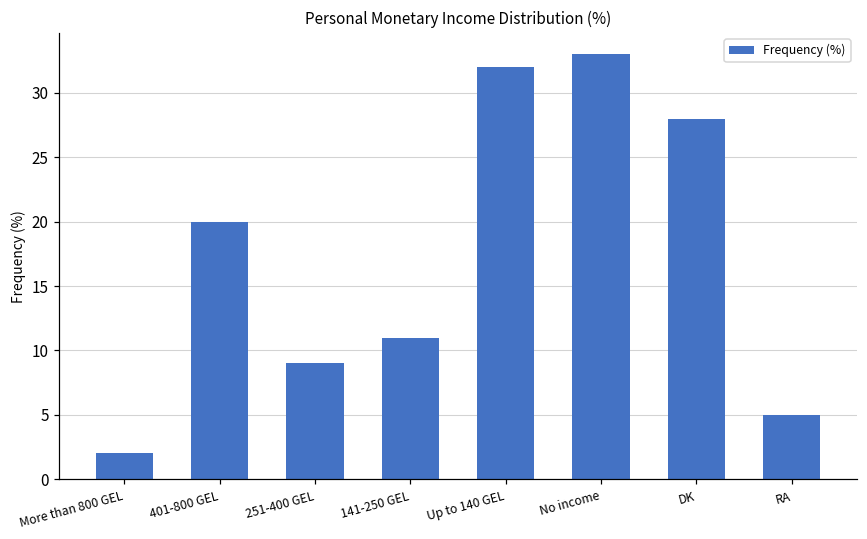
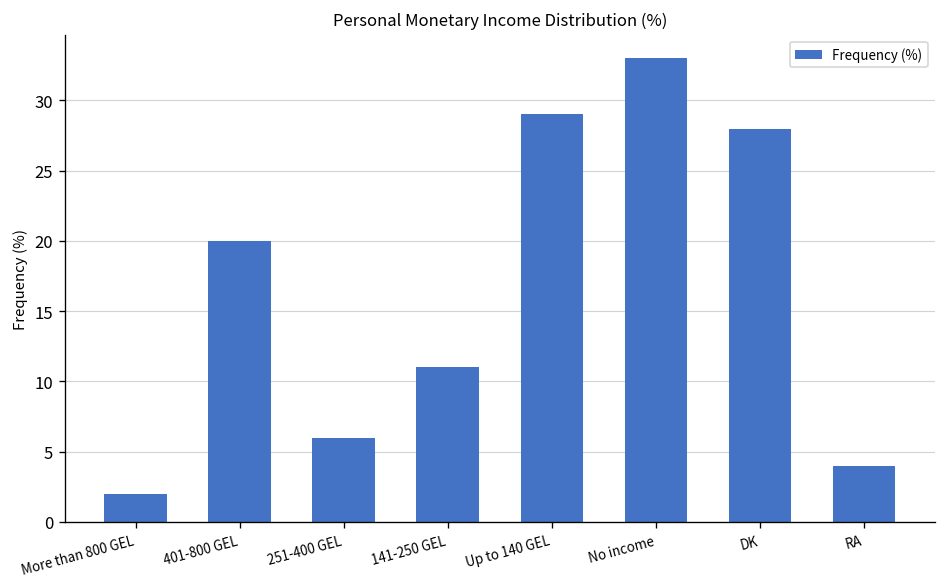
251-400 GEL: 9 -> 6
Up to 140 GEL: 32 -> 29
RA: 5 -> 4
